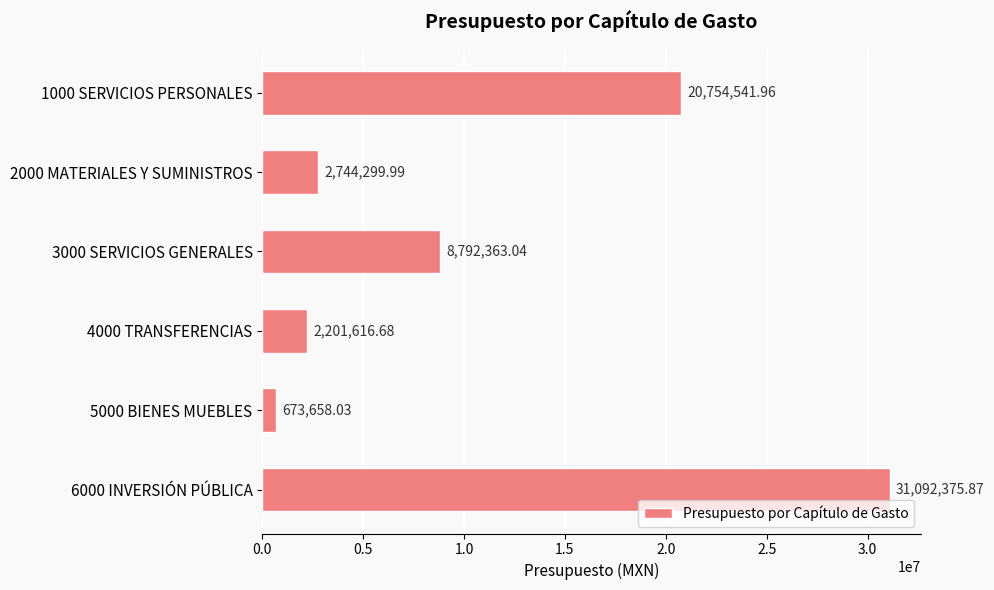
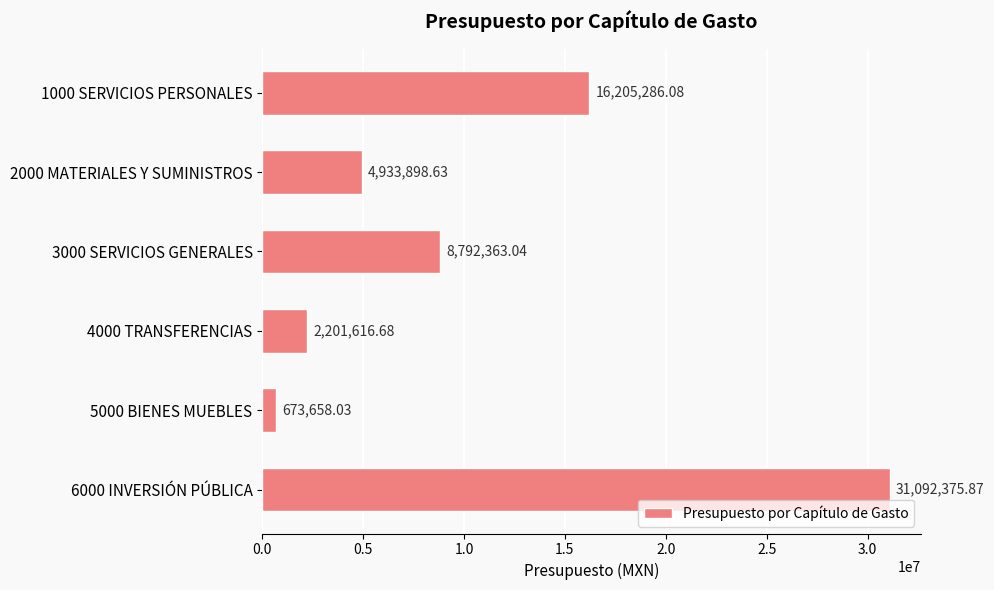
1000 SERVICIOS PERSONALES: 20,754,541.96 -> 16,205,286.08
2000 MATERIALES Y SUMINISTROS: 2,744,299.99 -> 4,933,898.63
